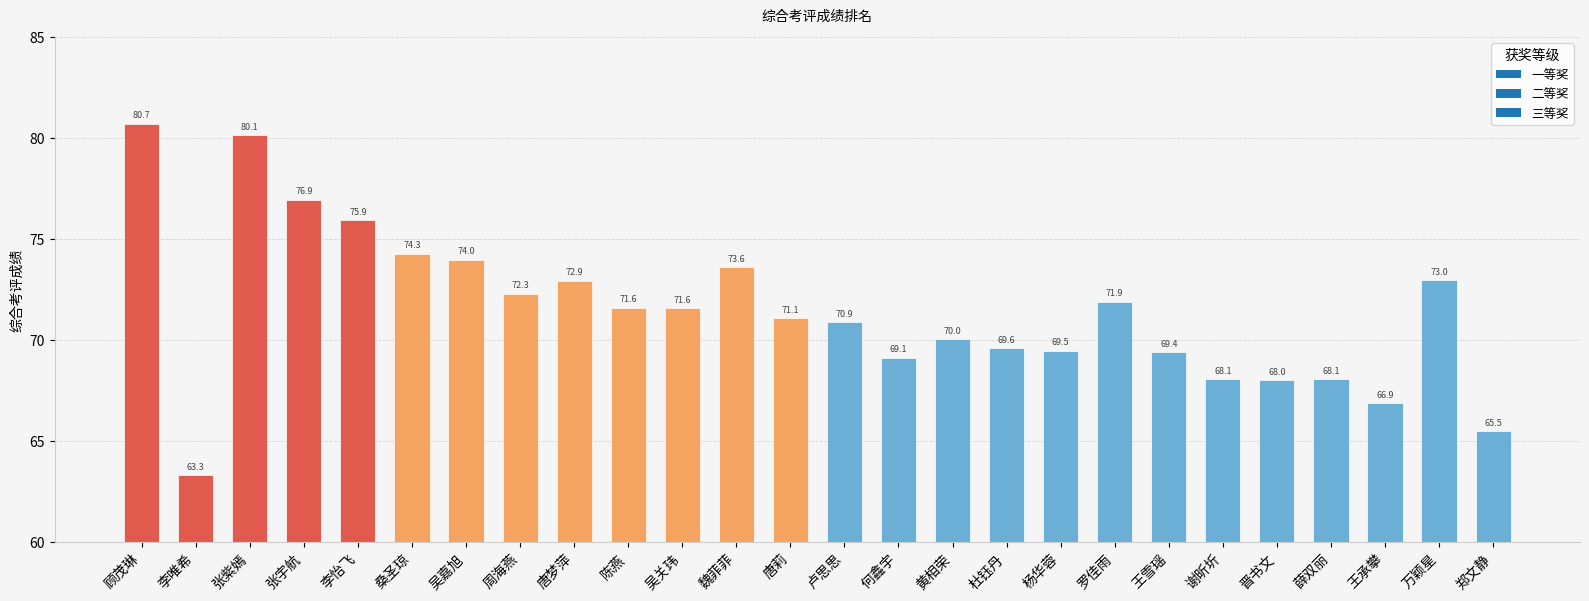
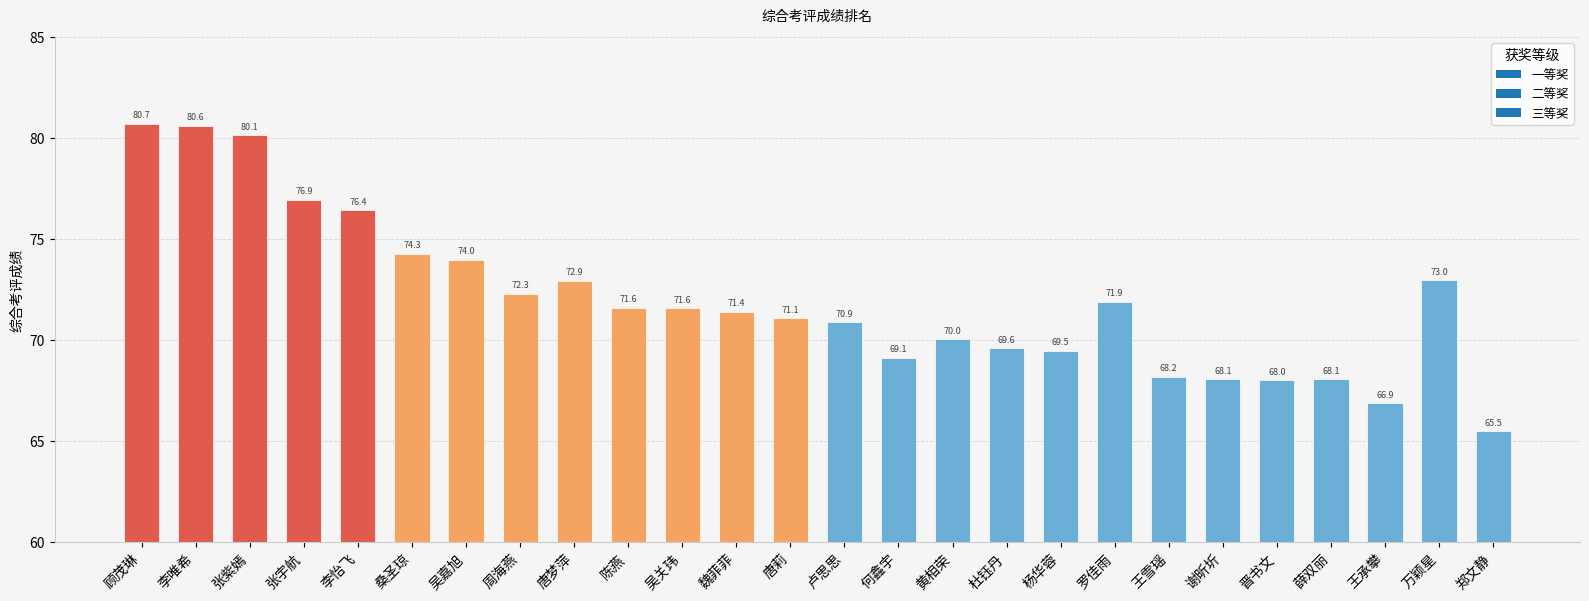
李唯希: 63.3 -> 80.6
李怡飞: 75.9 -> 76.4
魏菲菲: 73.6 -> 71.4
王雪瑶: 69.4 -> 68.2
